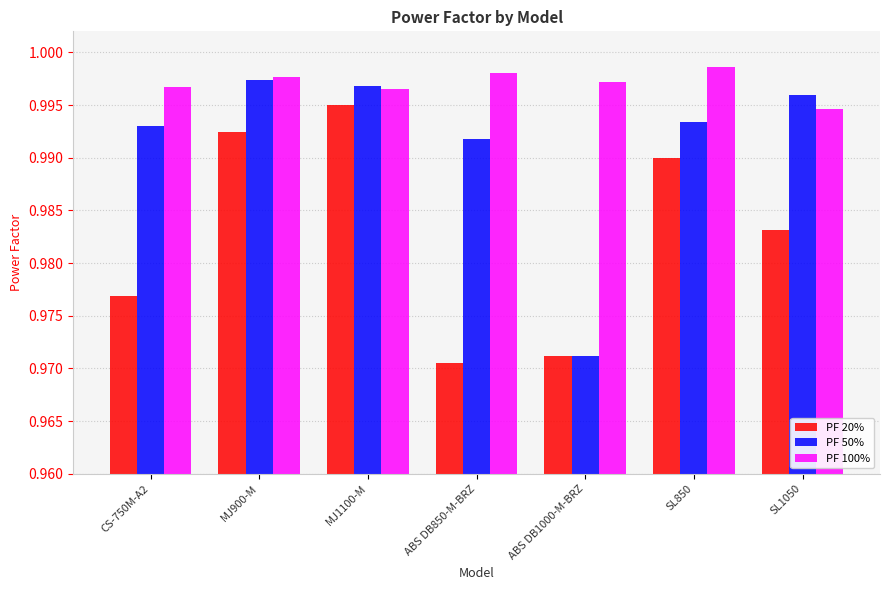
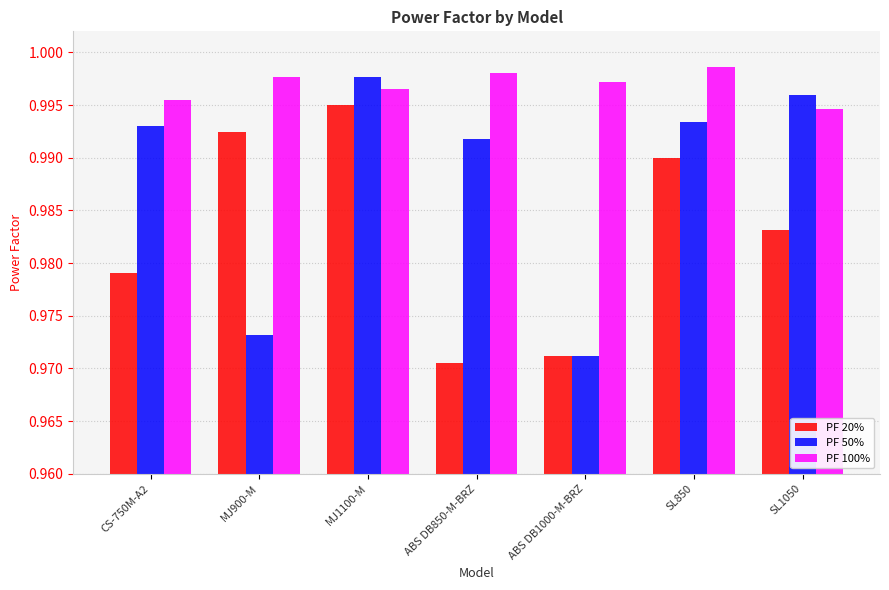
PF 20%, CS-750M-A2: 0.9769 -> 0.9791
PF 100%, CS-750M-A2: 0.9967 -> 0.9955
PF 50%, MJ900-M: 0.9974 -> 0.9732
PF 50%, MJ1100-M: 0.9968 -> 0.9977
